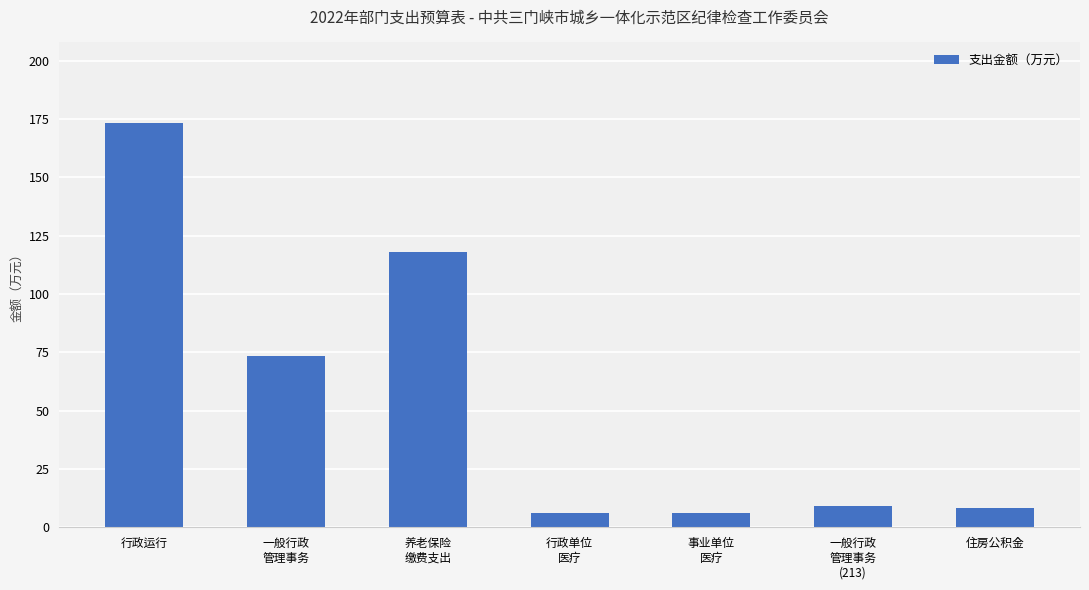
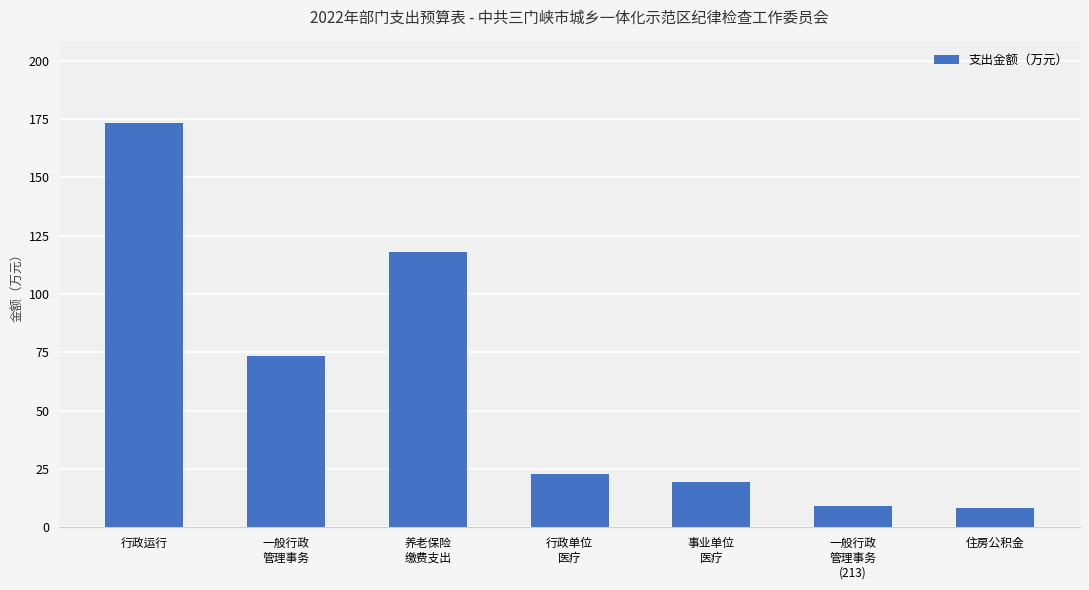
行政单位 医疗: 6 -> 23
事业单位 医疗: 6 -> 19
